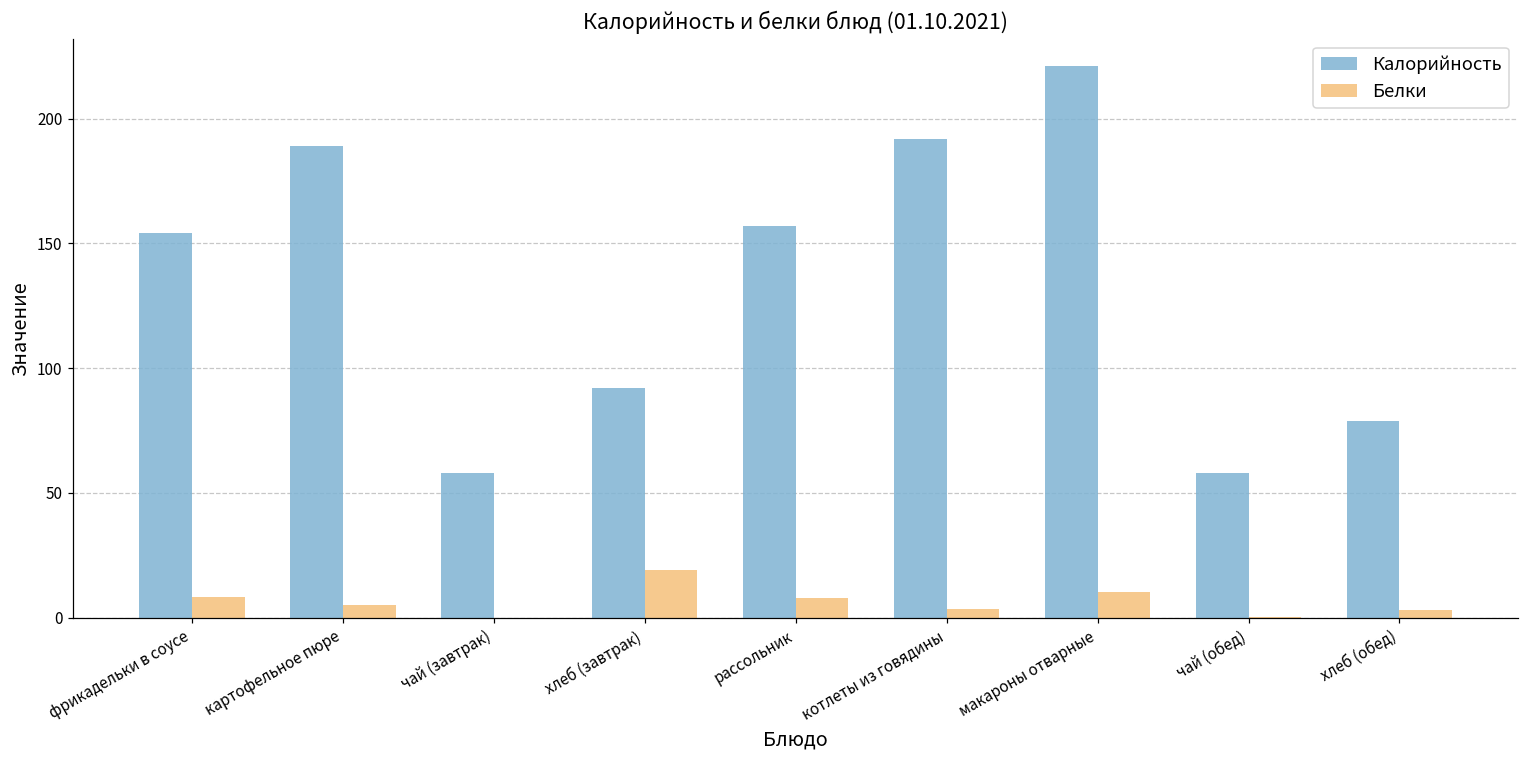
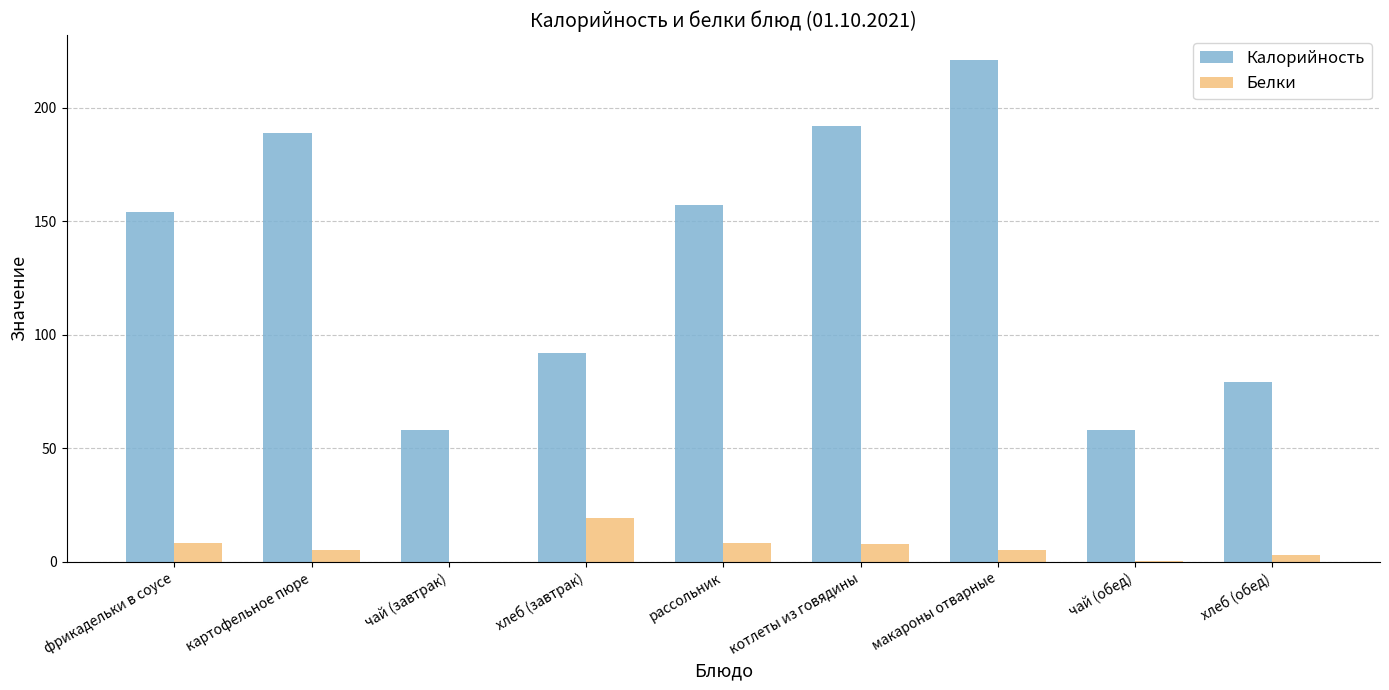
Белки, котлеты из говядины: 4 -> 8
Белки, макароны отварные: 10 -> 5
